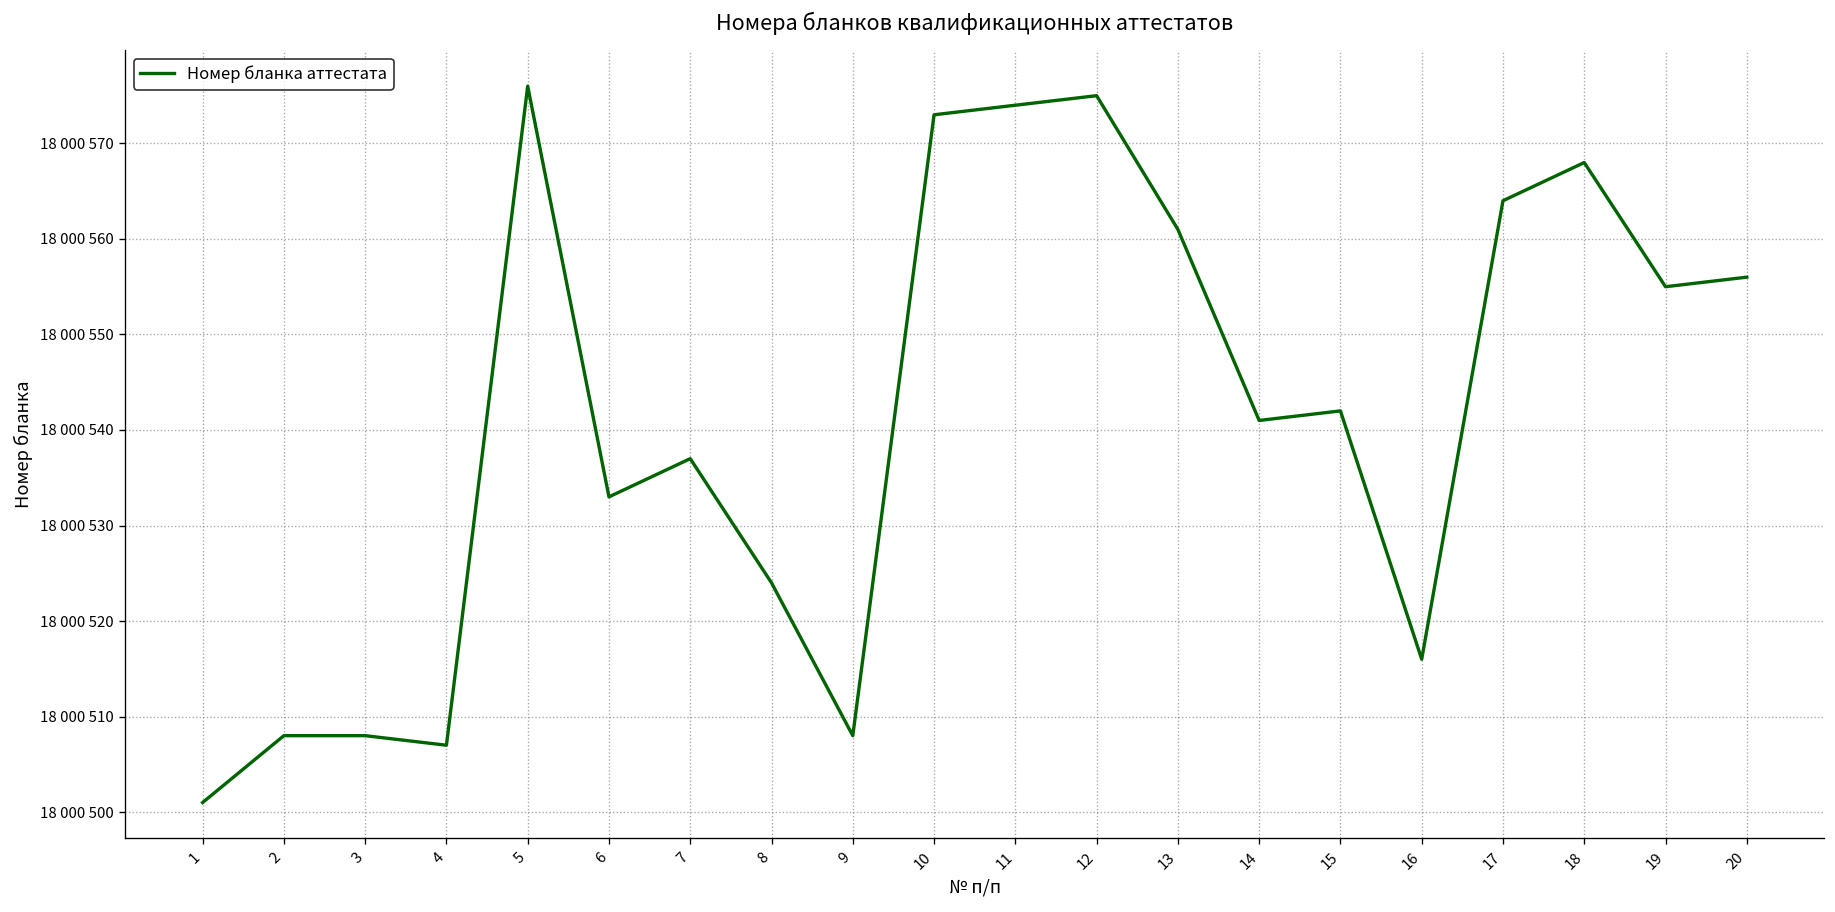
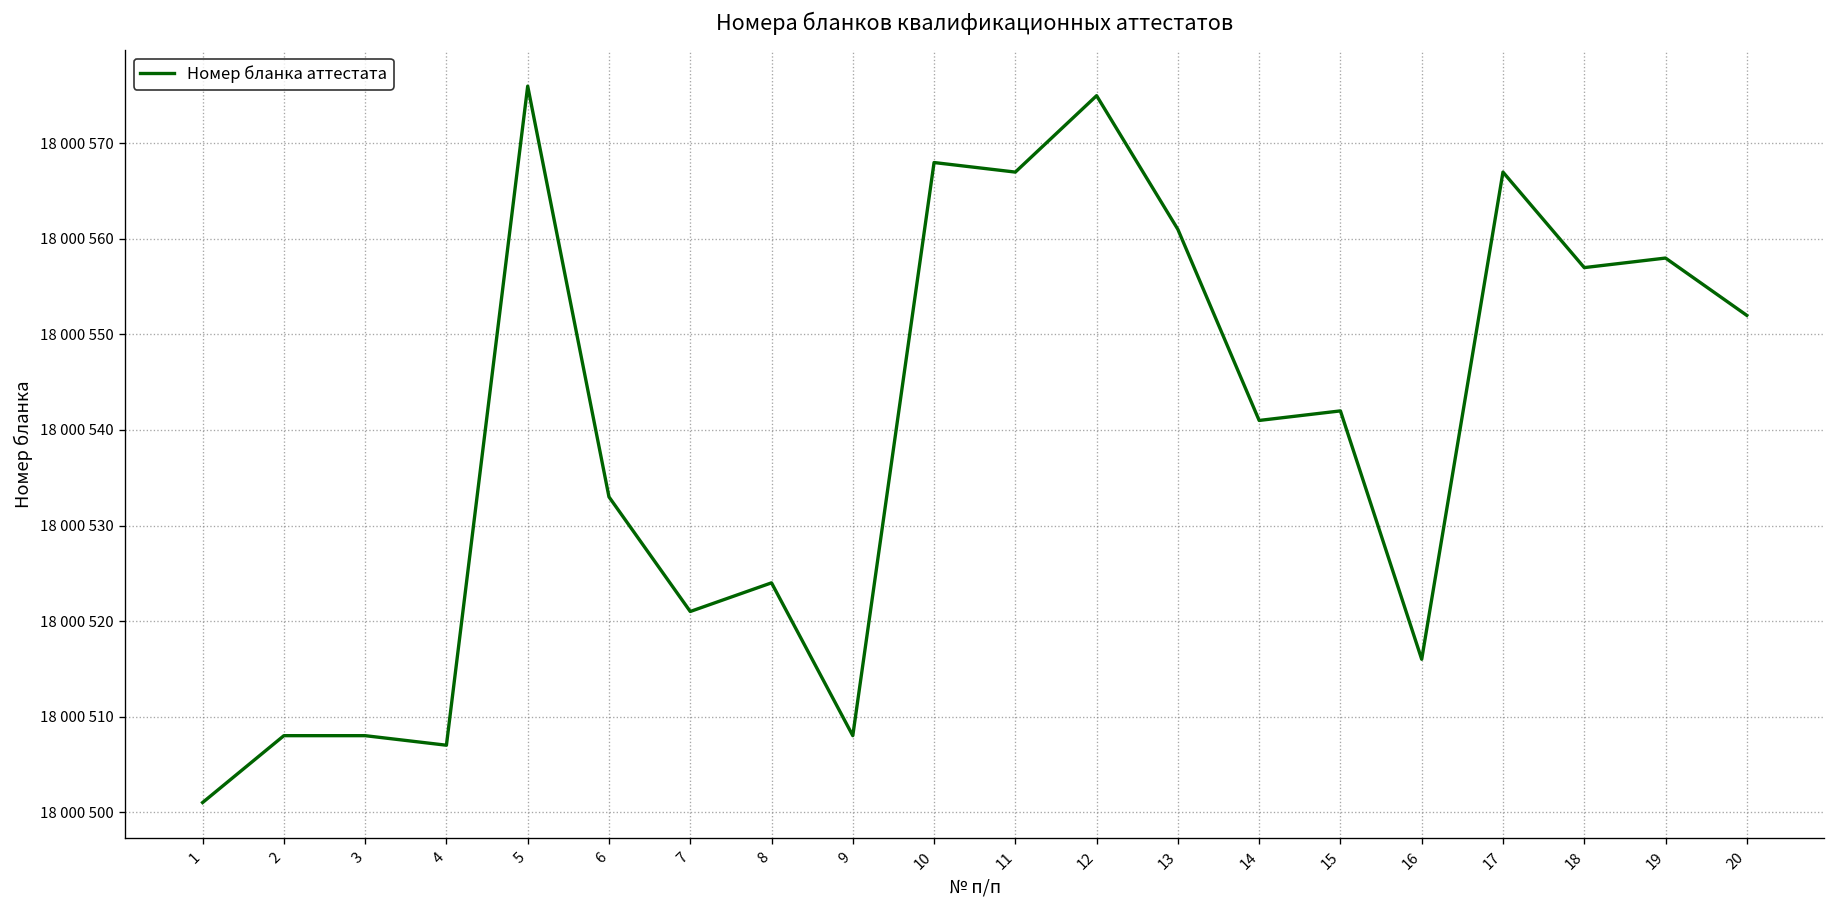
7: 18000537 -> 18000521
10: 18000573 -> 18000568
11: 18000574 -> 18000567
17: 18000564 -> 18000567
18: 18000568 -> 18000557
19: 18000555 -> 18000558
20: 18000556 -> 18000552
